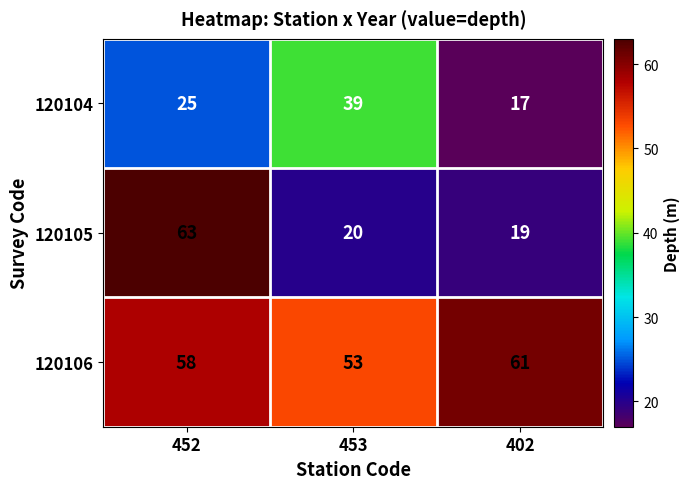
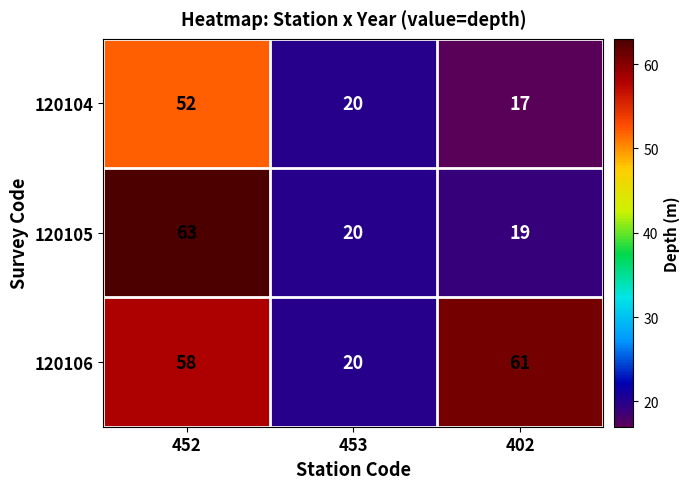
120104, 452: 25 -> 52
120104, 453: 39 -> 20
120106, 453: 53 -> 20
